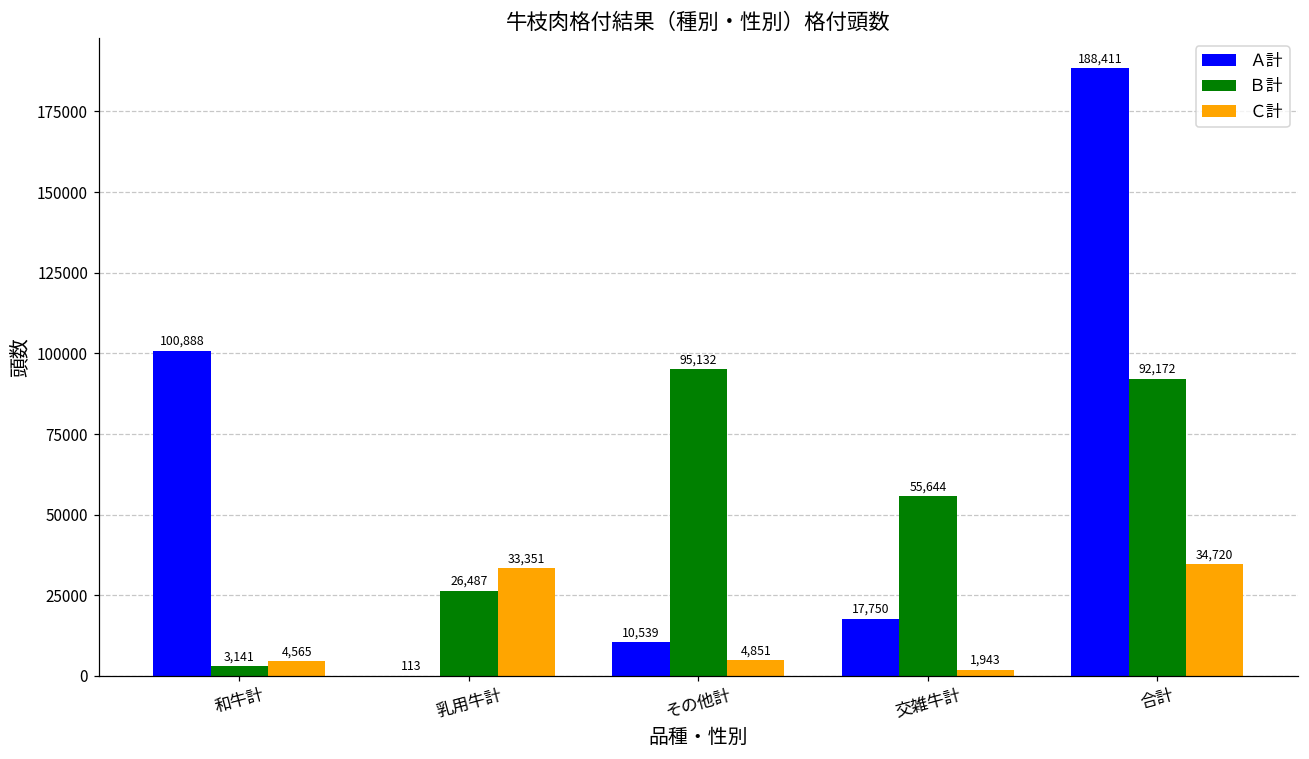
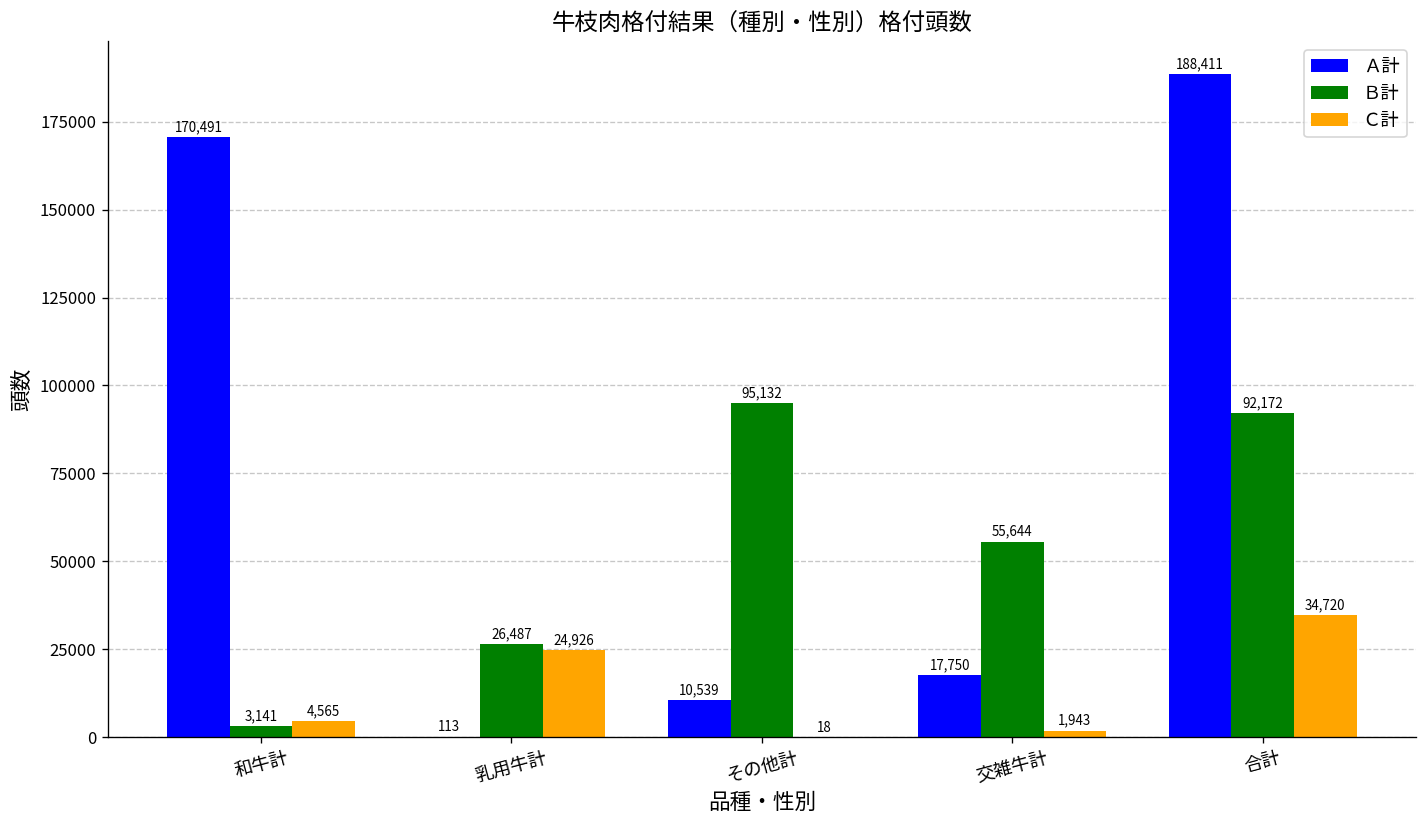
Ａ計, 和牛計: 100,888 -> 170,491
Ｃ計, 乳用牛計: 33,351 -> 24,926
Ｃ計, その他計: 4,851 -> 18
